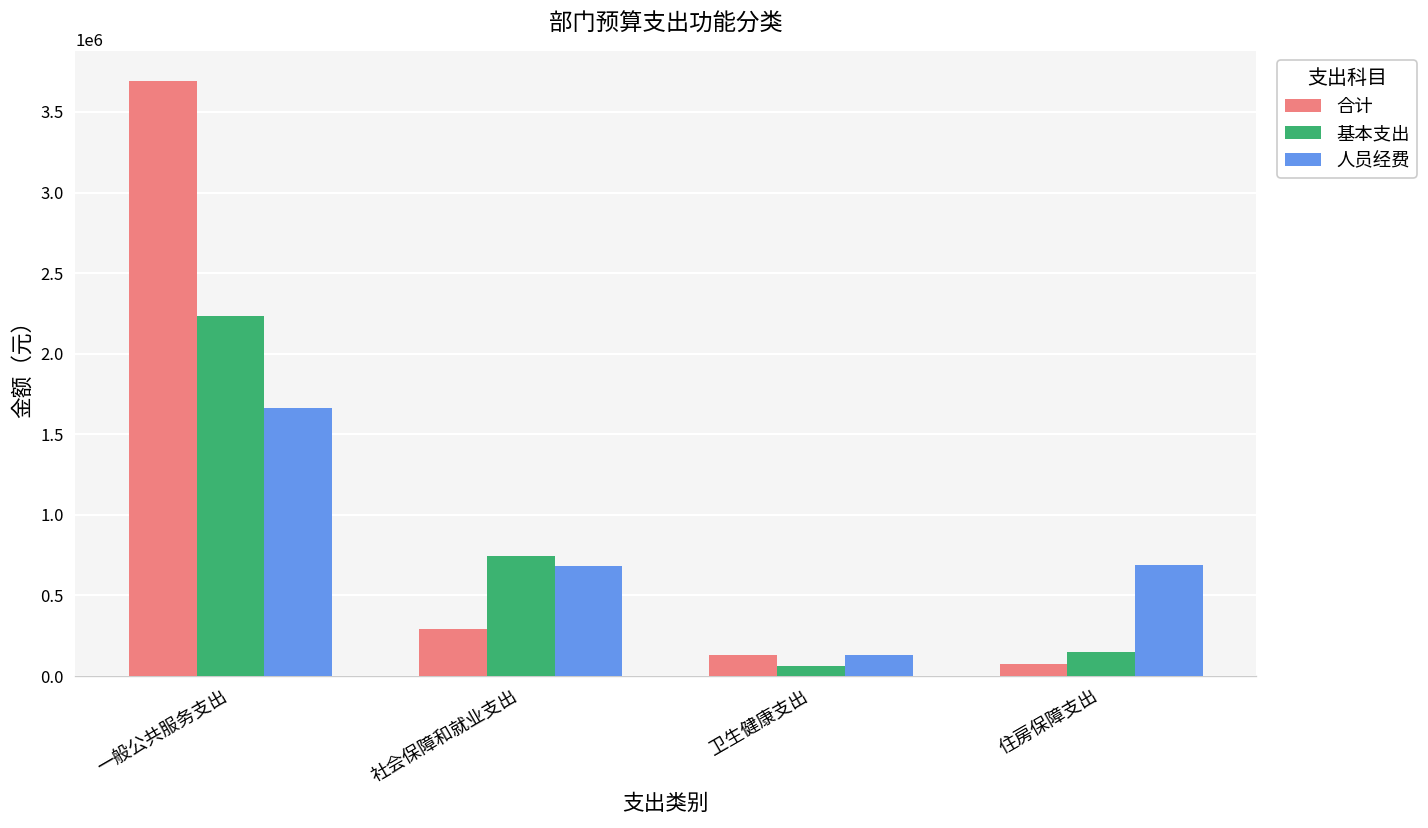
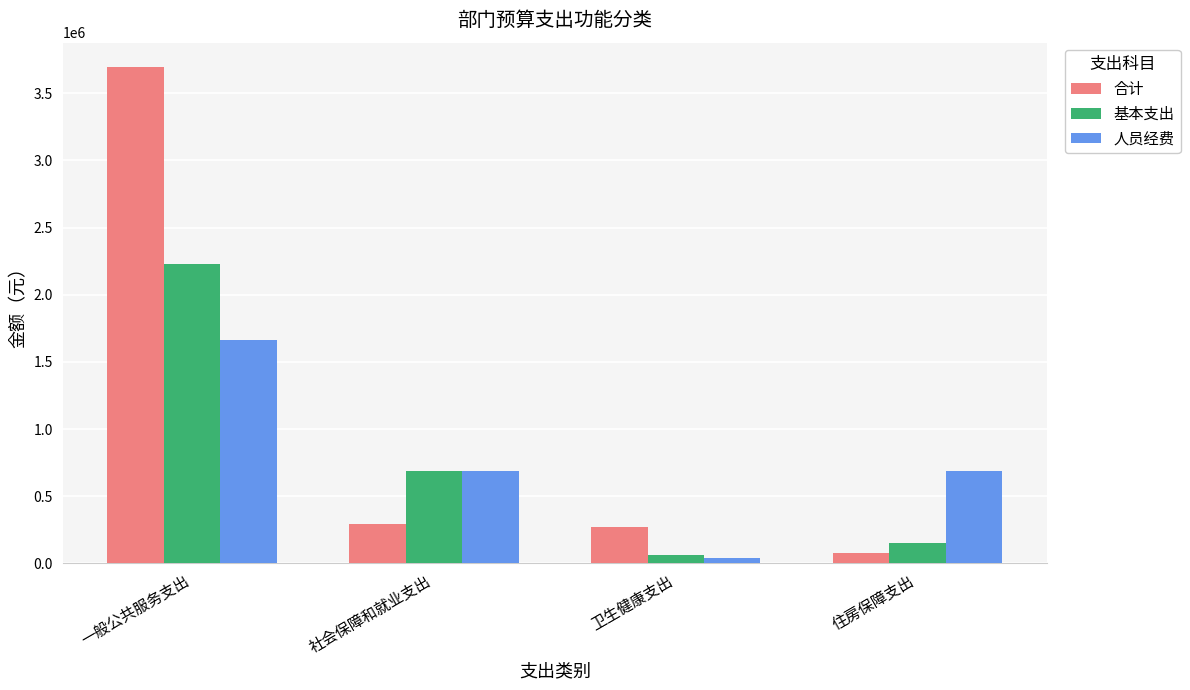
基本支出, 社会保障和就业支出: 750000 -> 690000
合计, 卫生健康支出: 130000 -> 270000
人员经费, 卫生健康支出: 130000 -> 40000
